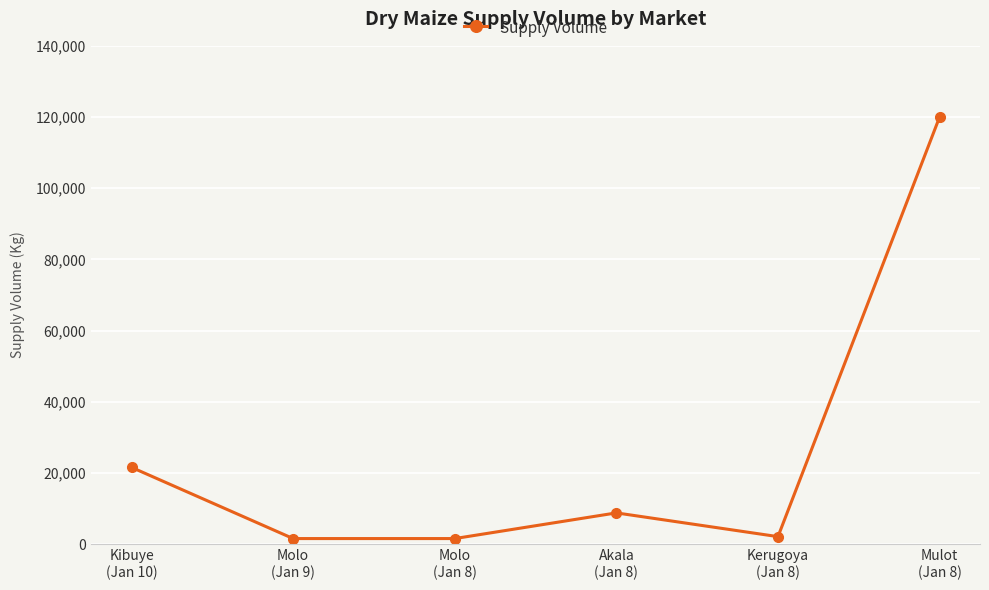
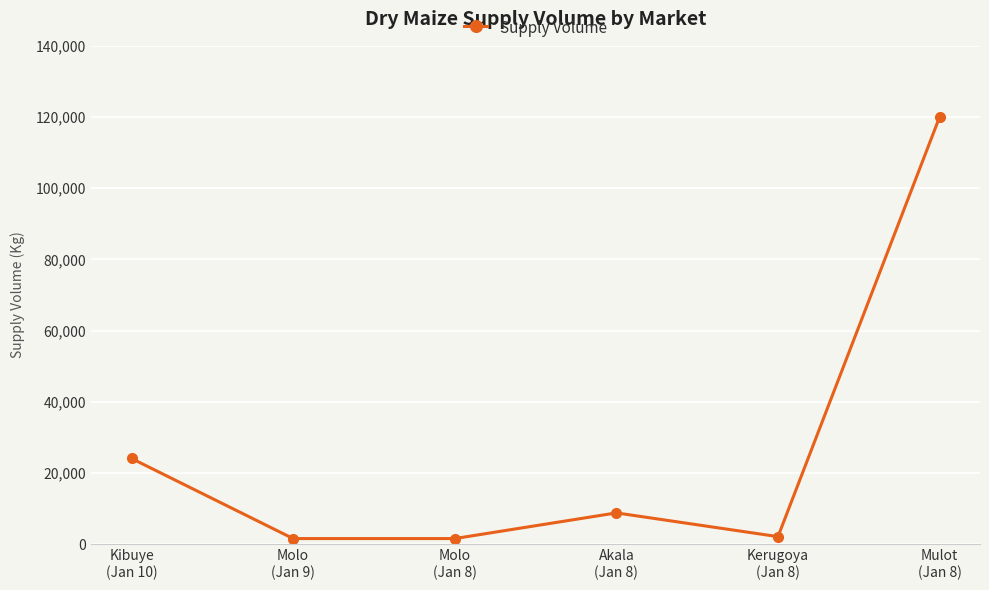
Kibuye (Jan 10): 22,000 -> 24,000
